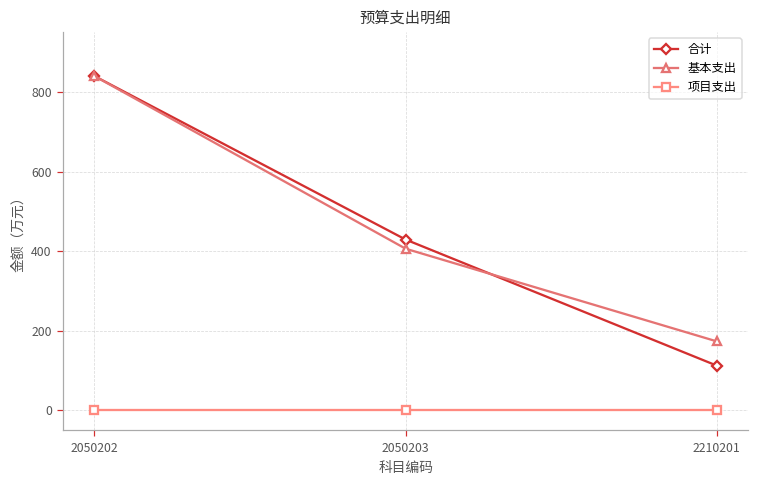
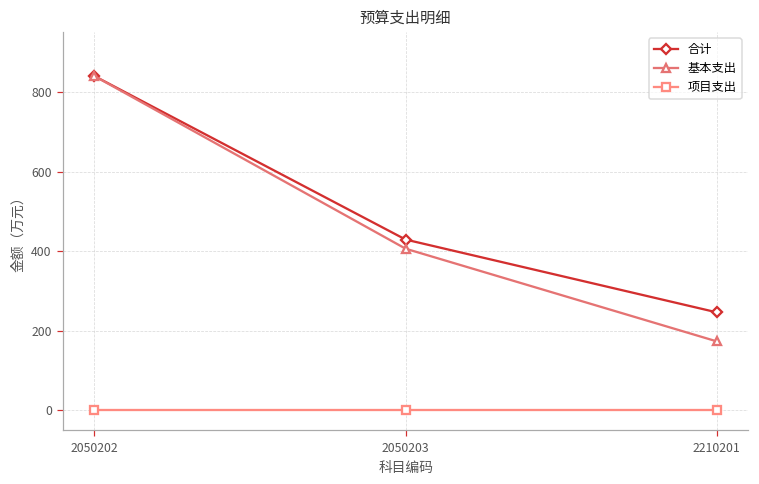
合计, 2210201: 110 -> 250
